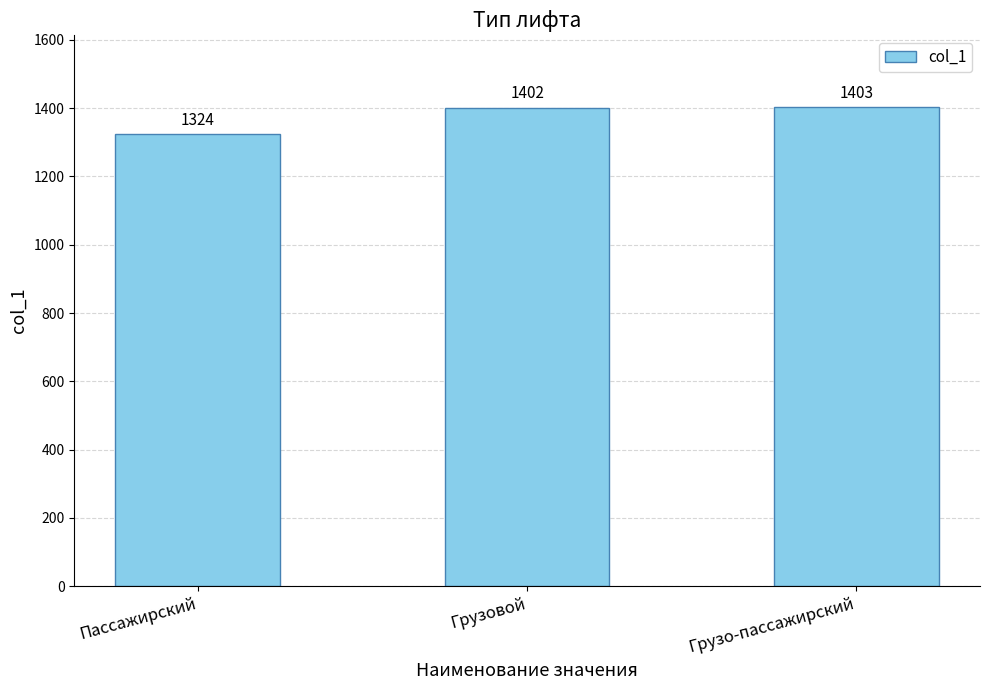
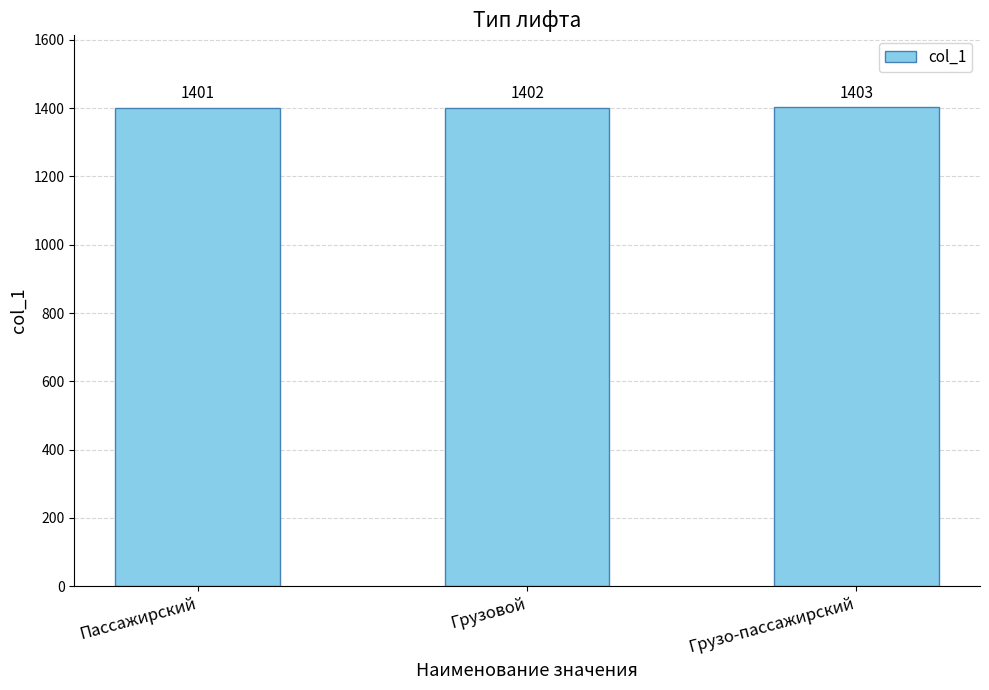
Пассажирский: 1324 -> 1401
